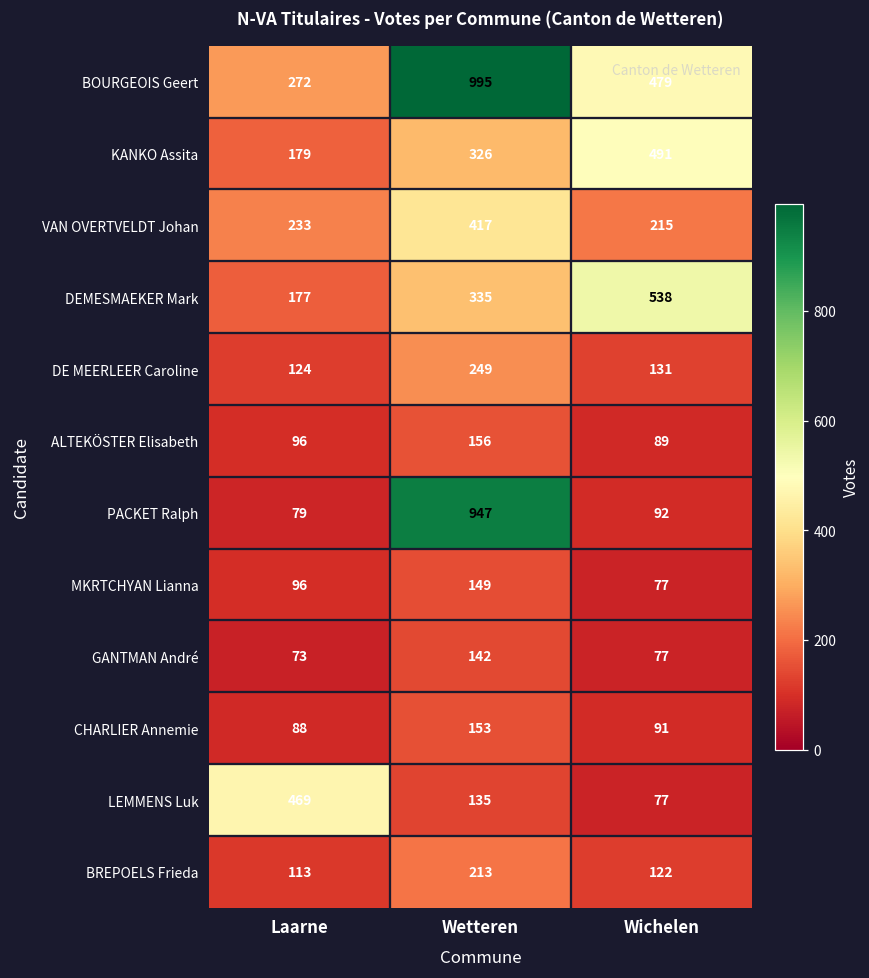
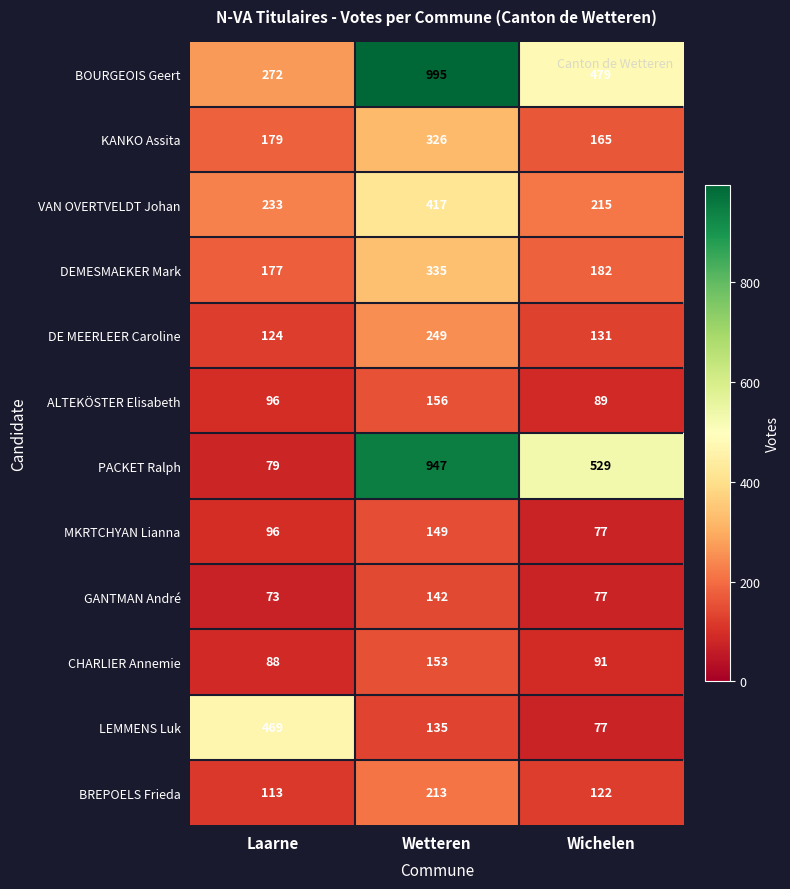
KANKO Assita, Wichelen: 491 -> 165
DEMESMAEKER Mark, Wichelen: 538 -> 182
PACKET Ralph, Wichelen: 92 -> 529
